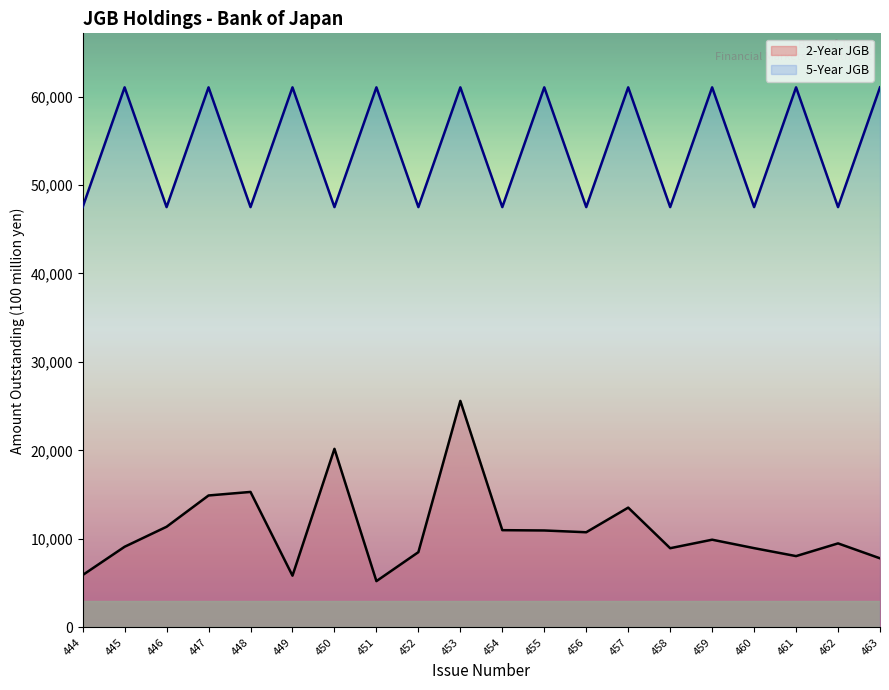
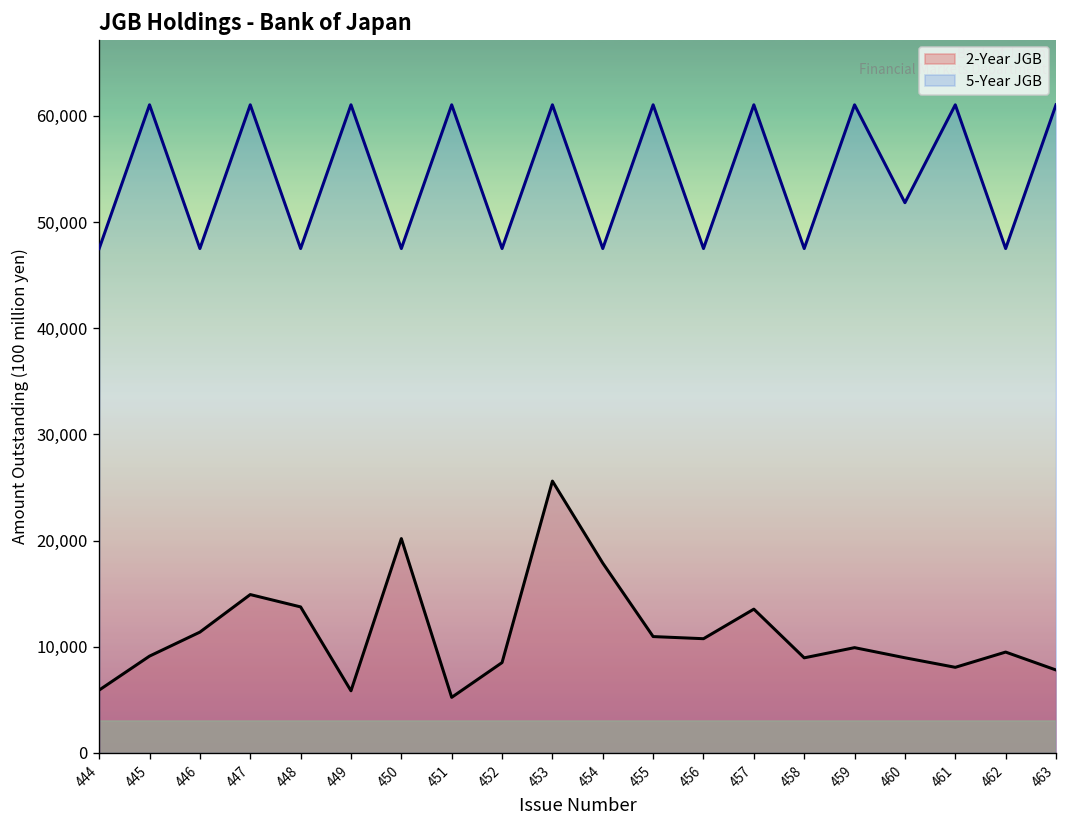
2-Year JGB, 448: 15,000 -> 14,000
2-Year JGB, 454: 11,000 -> 18,000
5-Year JGB, 460: 47,000 -> 52,000
